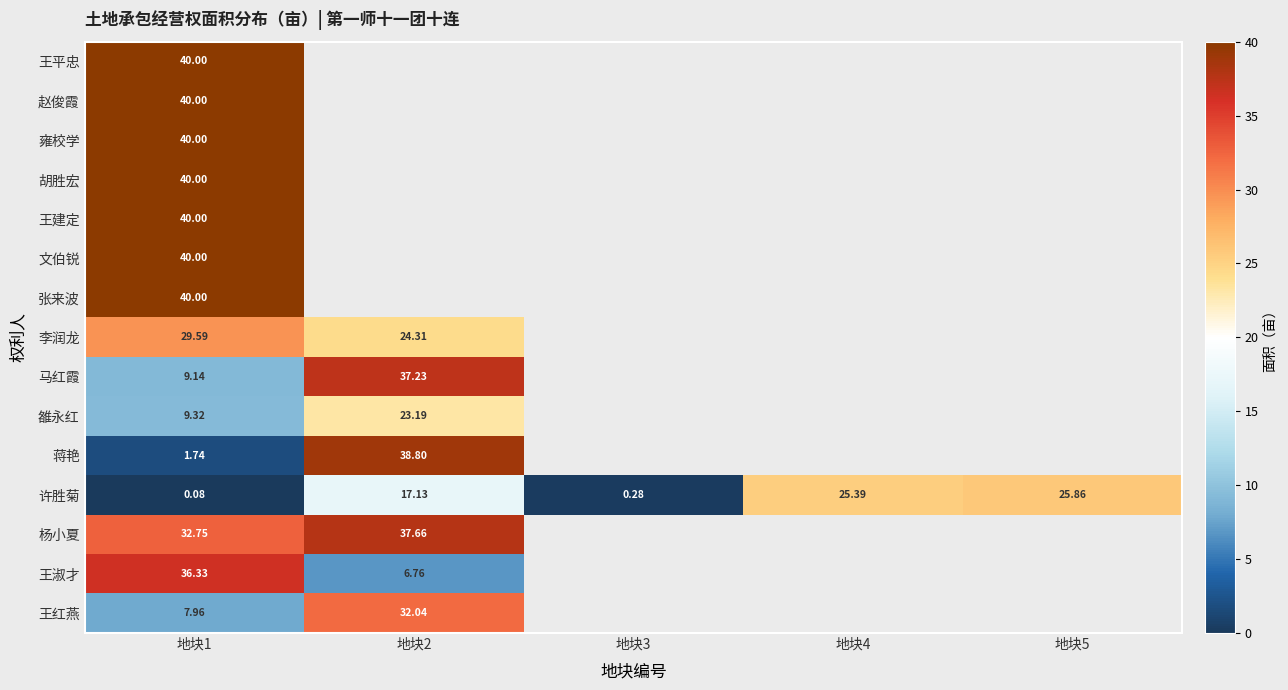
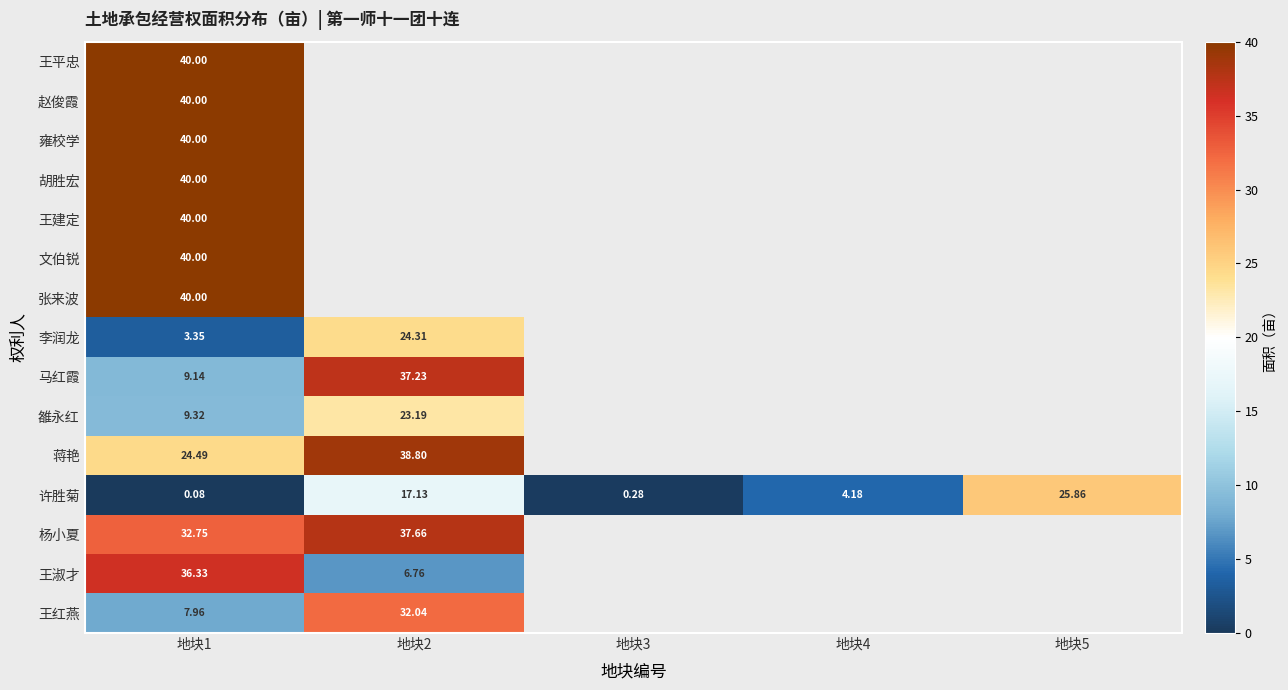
李润龙, 地块1: 29.59 -> 3.35
蒋艳, 地块1: 1.74 -> 24.49
许胜菊, 地块4: 25.39 -> 4.18
